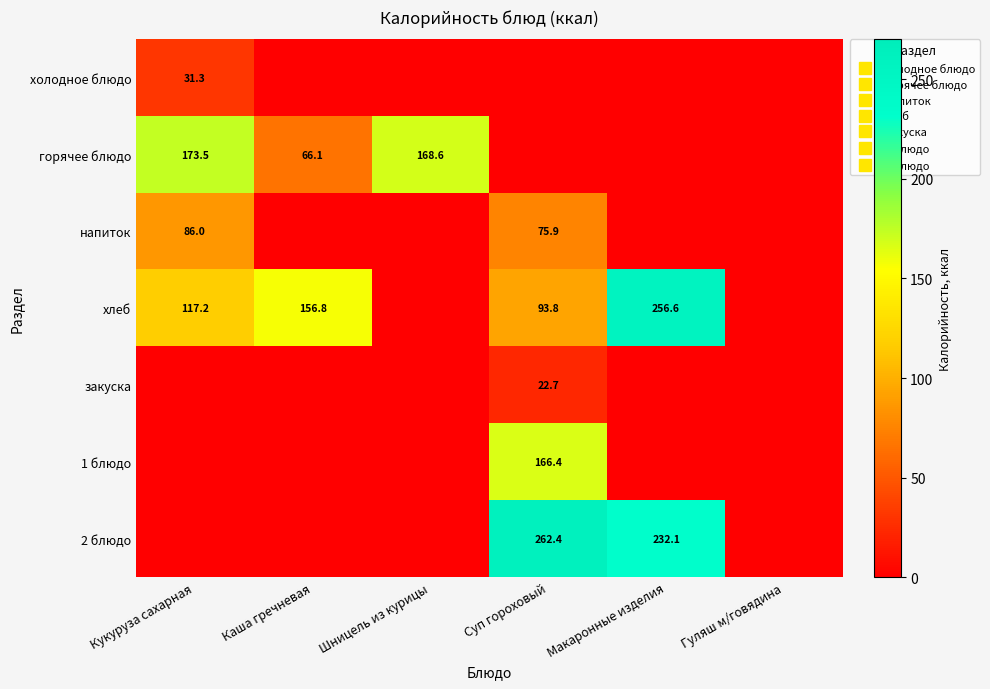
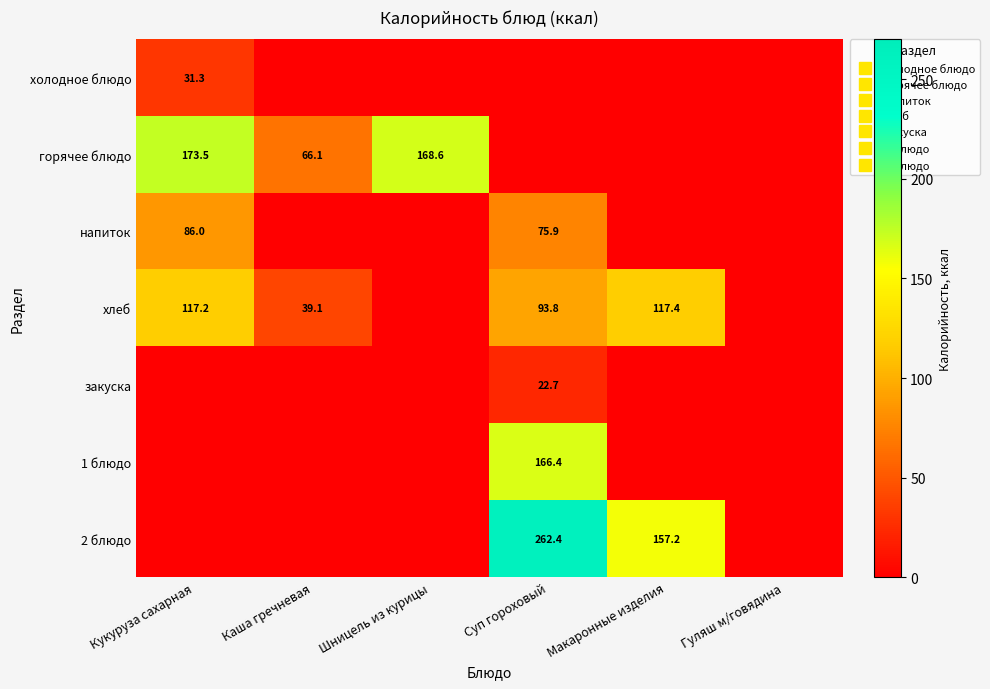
хлеб, Каша гречневая: 156.8 -> 39.1
хлеб, Макаронные изделия: 256.6 -> 117.4
2 блюдо, Макаронные изделия: 232.1 -> 157.2
